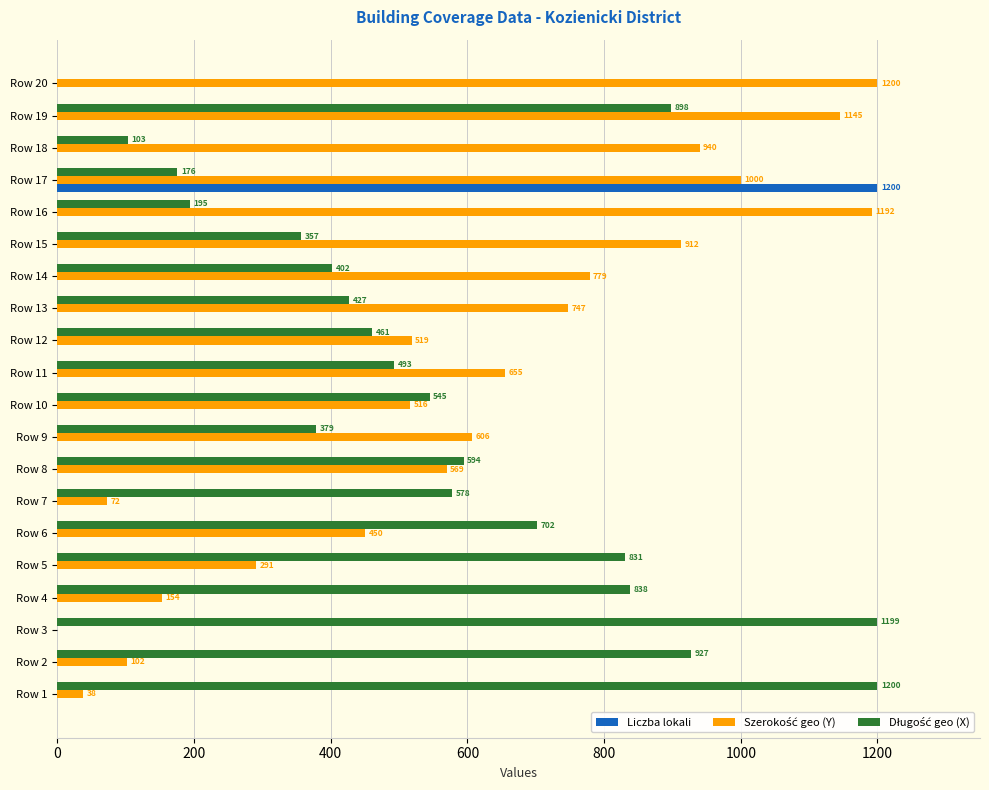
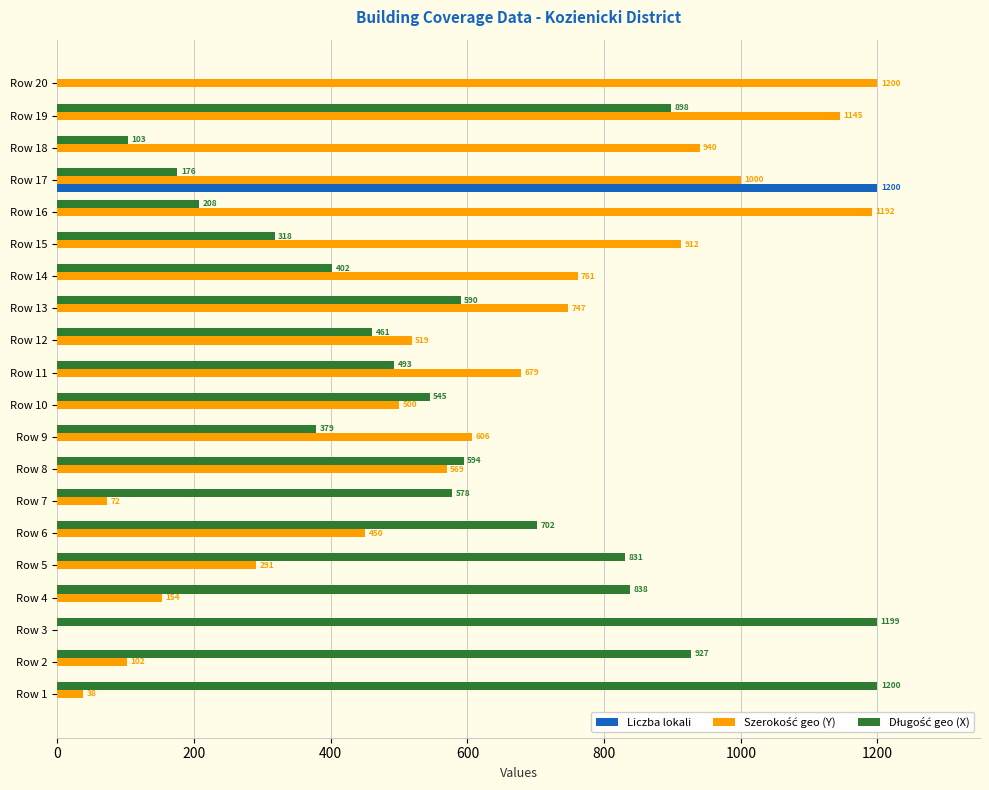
Długość geo (X), Row 16: 195 -> 208
Długość geo (X), Row 15: 357 -> 318
Szerokość geo (Y), Row 14: 779 -> 761
Długość geo (X), Row 13: 427 -> 590
Szerokość geo (Y), Row 11: 655 -> 679
Szerokość geo (Y), Row 10: 516 -> 500
